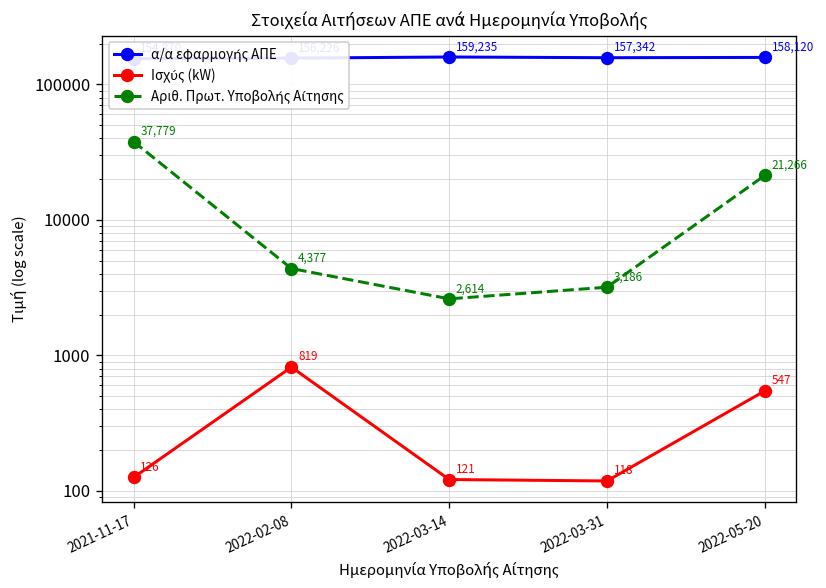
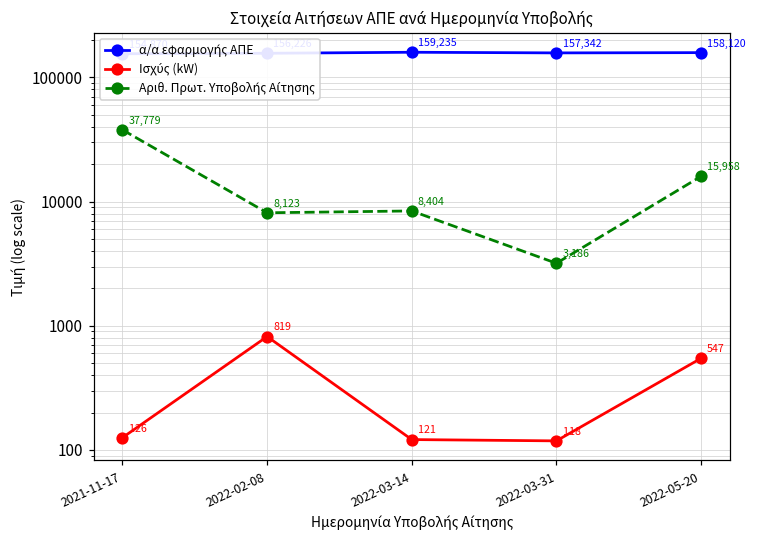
Αριθ. Πρωτ. Υποβολής Αίτησης, 2022-02-08: 4,377 -> 8,123
Αριθ. Πρωτ. Υποβολής Αίτησης, 2022-03-14: 2,614 -> 8,404
Αριθ. Πρωτ. Υποβολής Αίτησης, 2022-05-20: 21,266 -> 15,958
